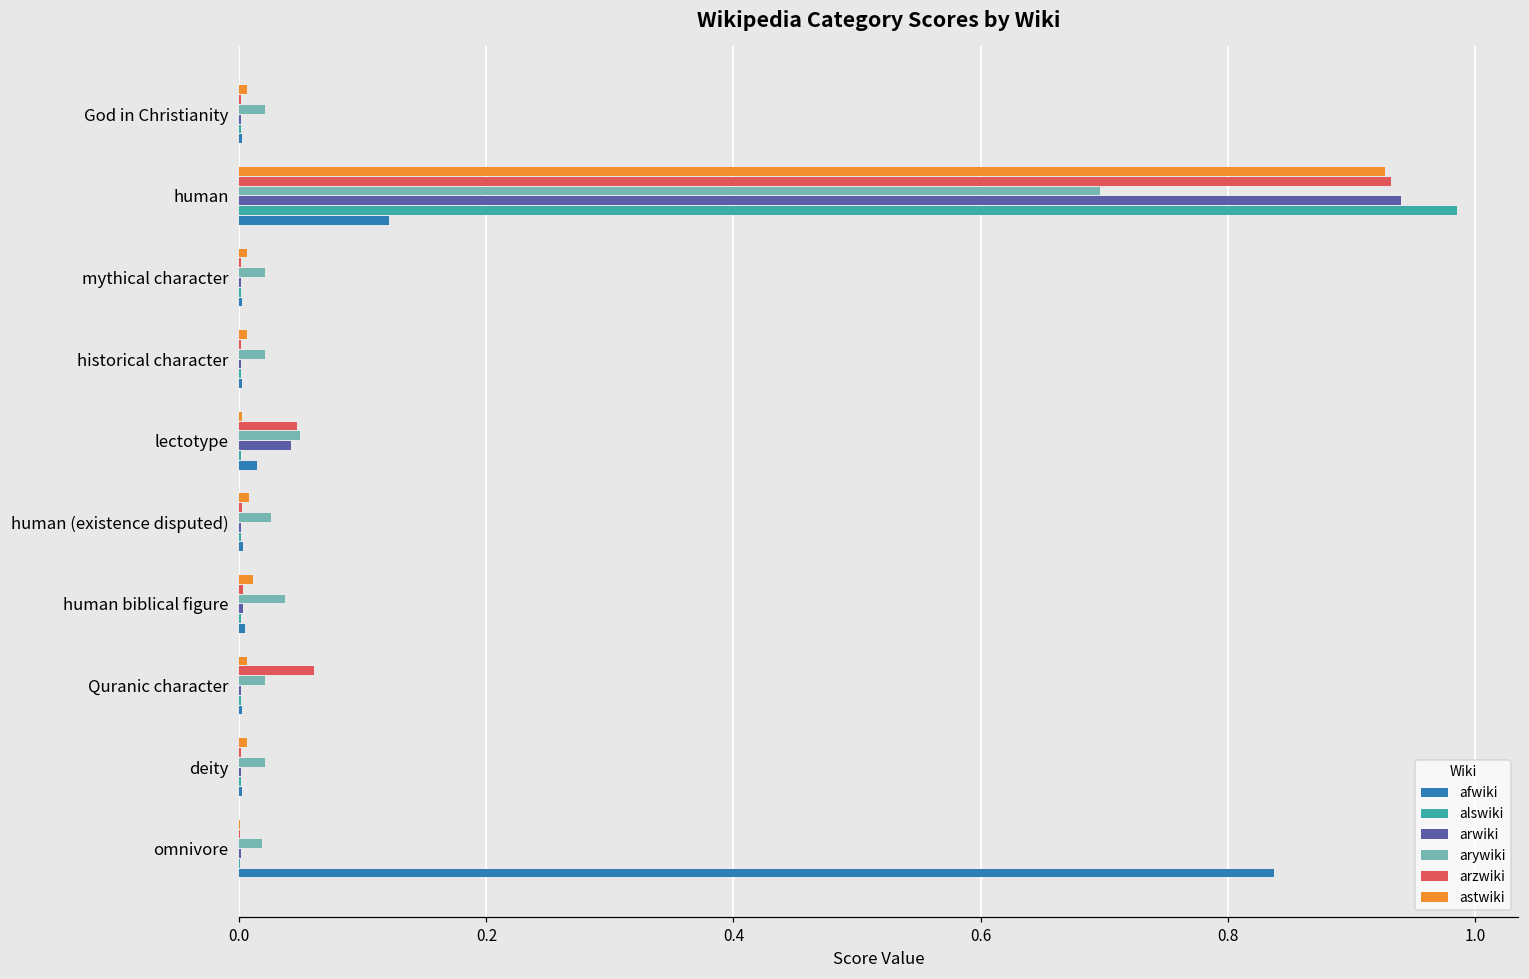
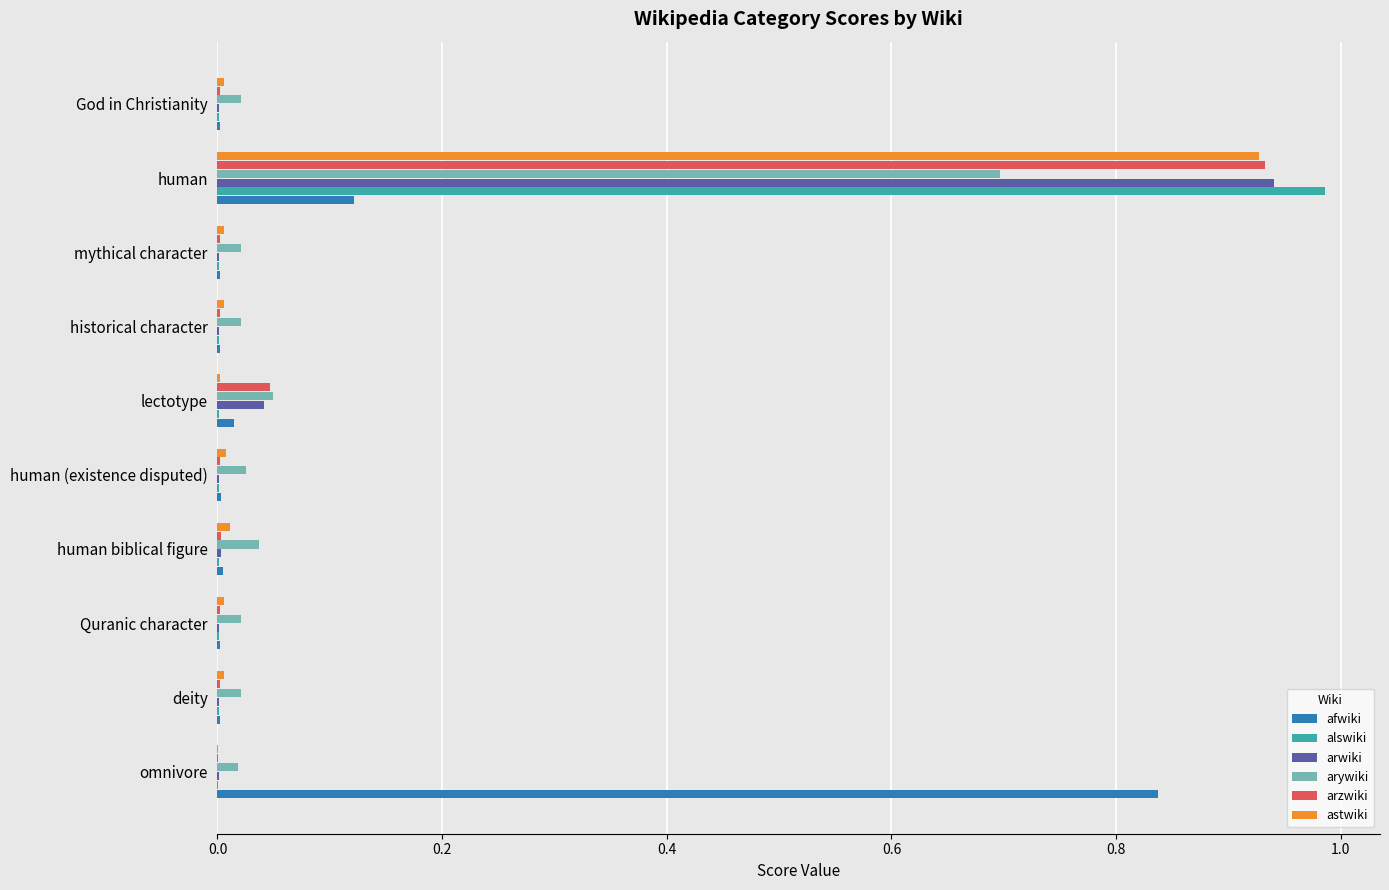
arzwiki, Quranic character: 0.061 -> 0.002
